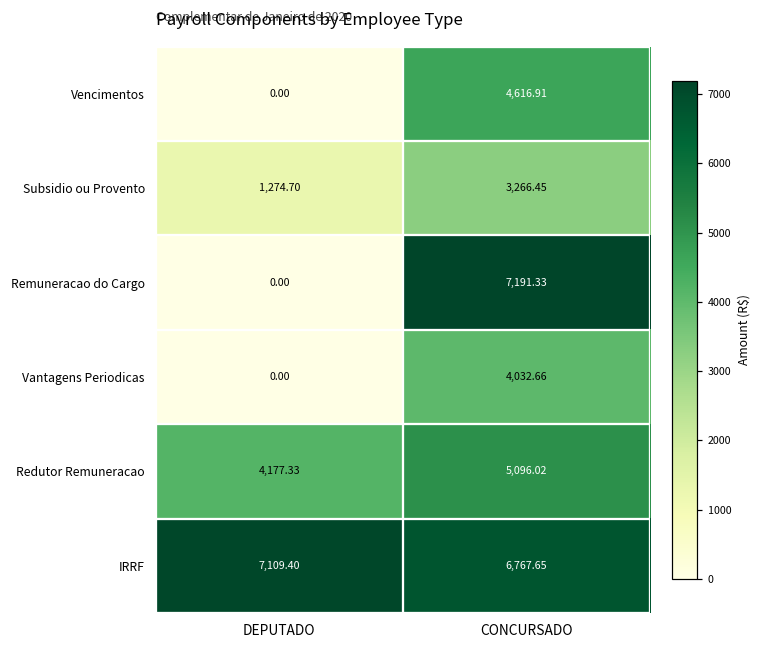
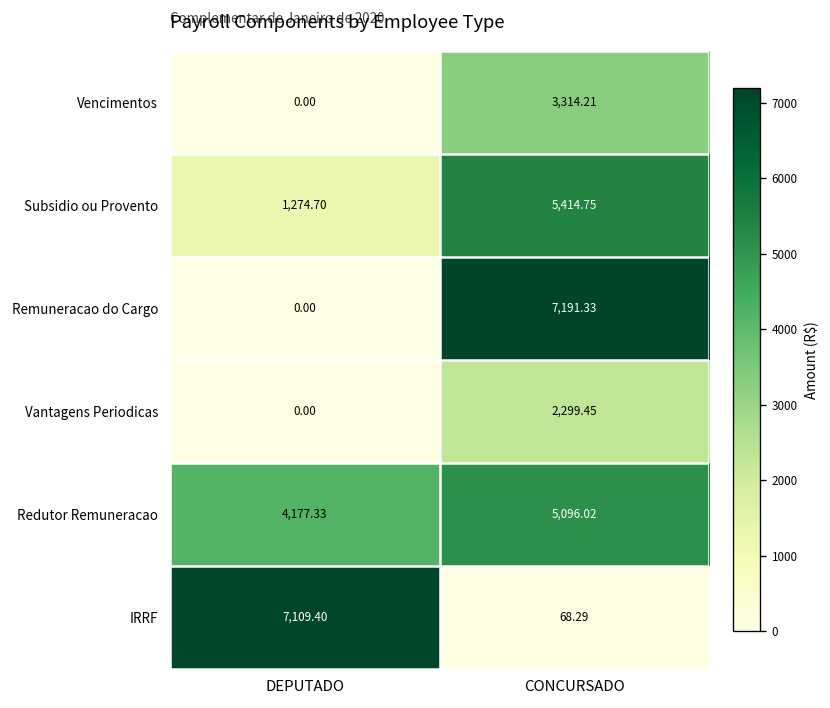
Vencimentos, CONCURSADO: 4,616.91 -> 3,314.21
Subsidio ou Provento, CONCURSADO: 3,266.45 -> 5,414.75
Vantagens Periodicas, CONCURSADO: 4,032.66 -> 2,299.45
IRRF, CONCURSADO: 6,767.65 -> 68.29
